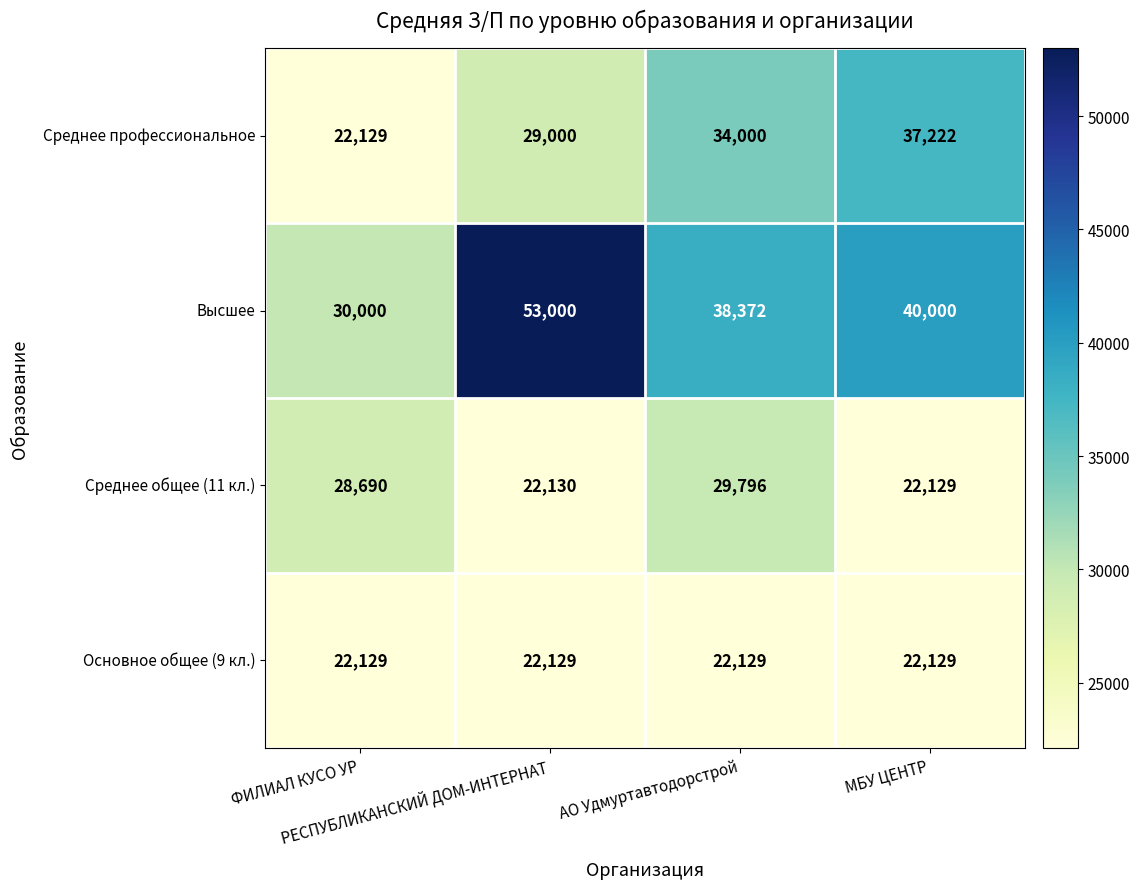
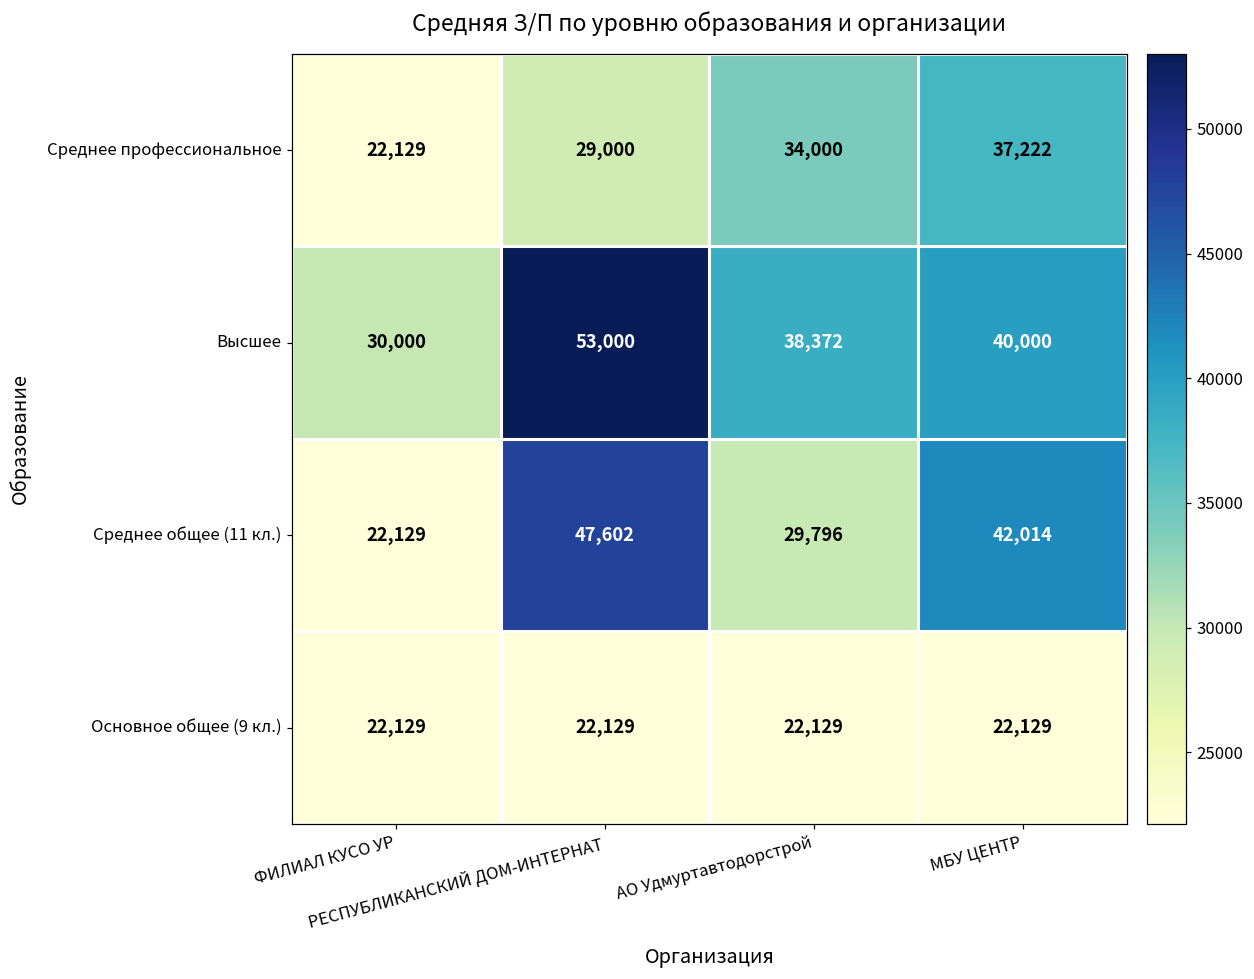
Среднее общее (11 кл.), ФИЛИАЛ КУСО УР: 28,690 -> 22,129
Среднее общее (11 кл.), РЕСПУБЛИКАНСКИЙ ДОМ-ИНТЕРНАТ: 22,130 -> 47,602
Среднее общее (11 кл.), МБУ ЦЕНТР: 22,129 -> 42,014
